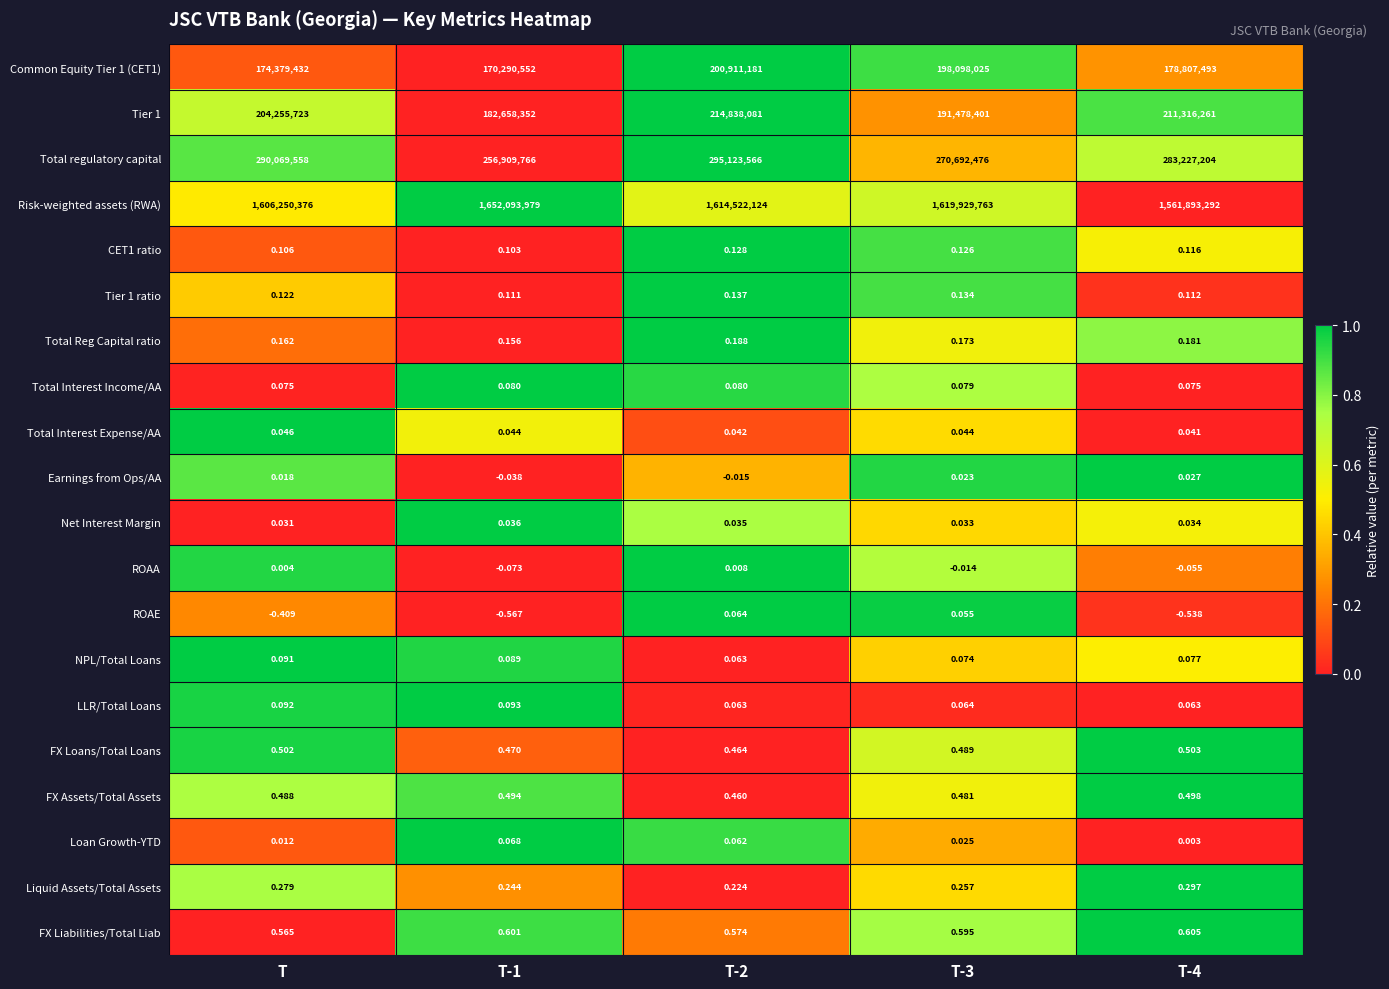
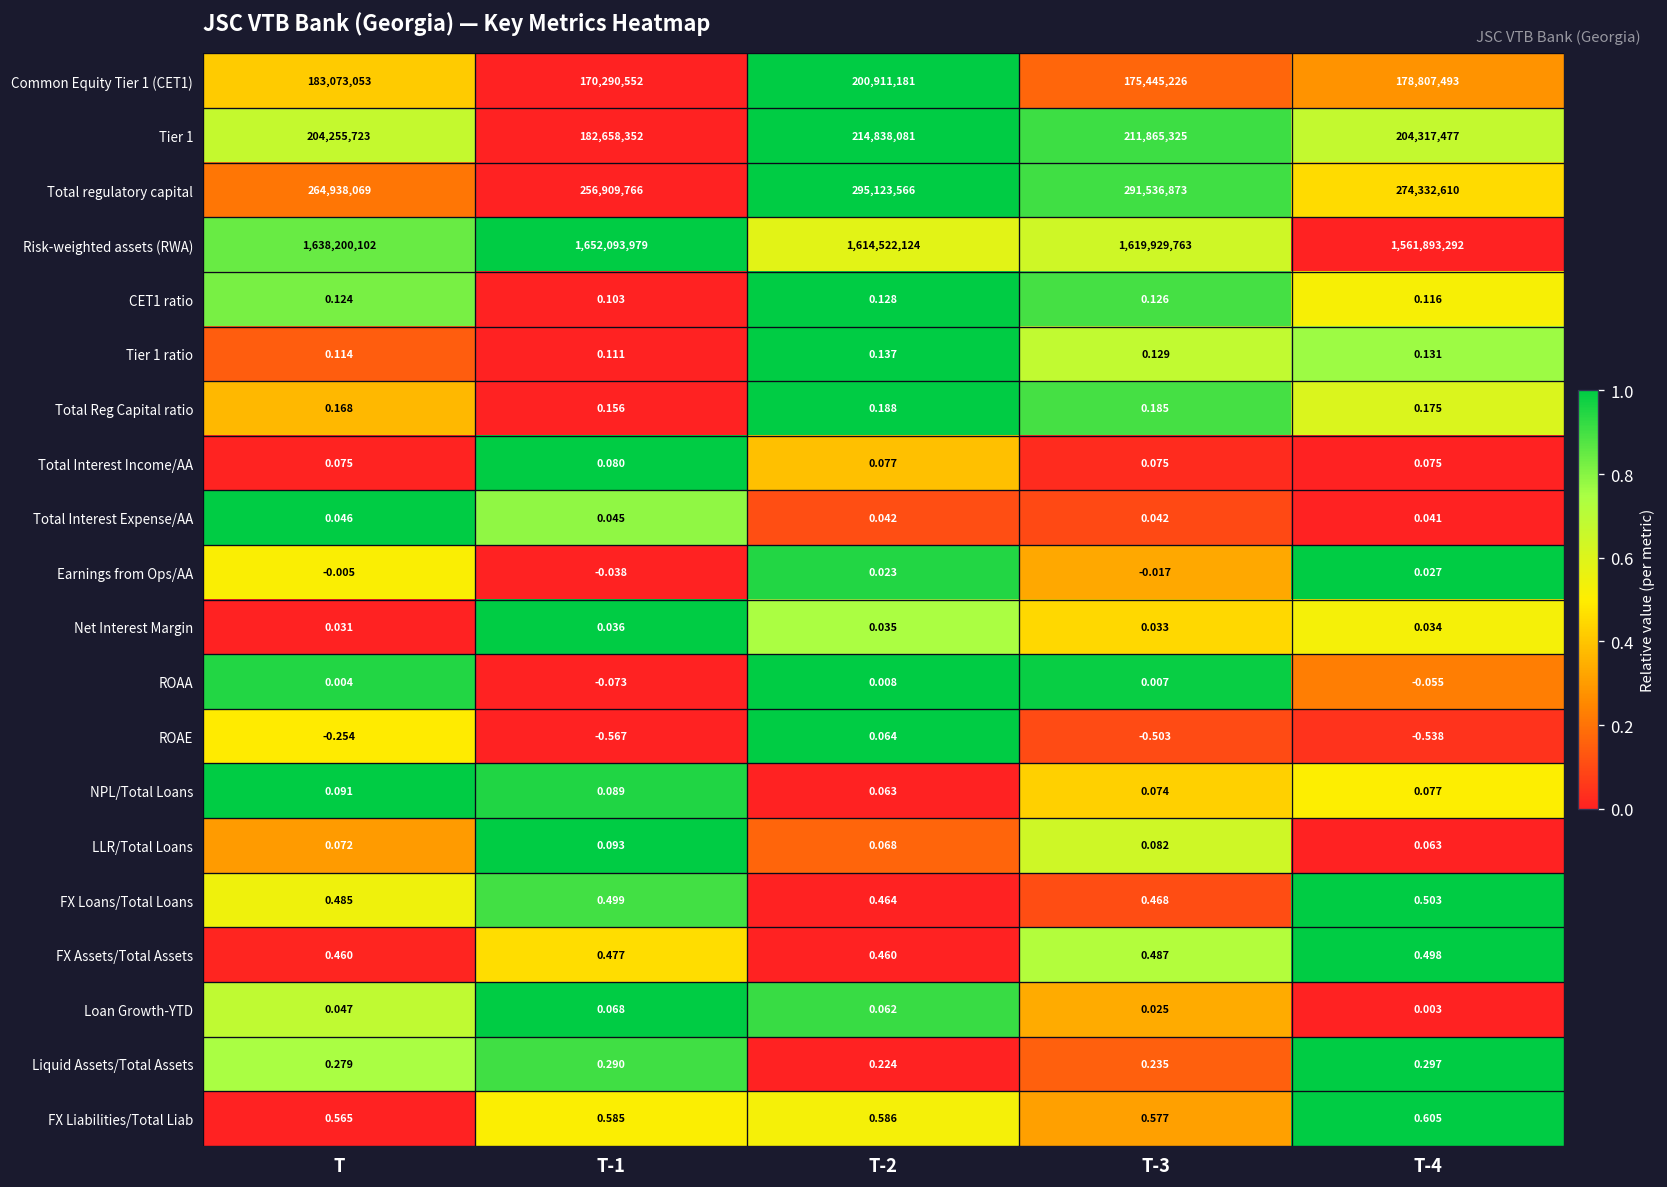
Common Equity Tier 1 (CET1), T: 174,379,432 -> 183,073,053
Common Equity Tier 1 (CET1), T-3: 198,098,025 -> 175,445,226
Tier 1, T-3: 191,478,401 -> 211,865,325
Tier 1, T-4: 211,316,261 -> 204,317,477
Total regulatory capital, T: 290,069,558 -> 264,938,069
Total regulatory capital, T-3: 270,692,476 -> 291,536,873
Total regulatory capital, T-4: 283,227,204 -> 274,332,610
Risk-weighted assets (RWA), T: 1,606,250,376 -> 1,638,200,102
CET1 ratio, T: 0.106 -> 0.124
Tier 1 ratio, T: 0.122 -> 0.114
Tier 1 ratio, T-3: 0.134 -> 0.129
Tier 1 ratio, T-4: 0.112 -> 0.131
Total Reg Capital ratio, T: 0.162 -> 0.168
Total Reg Capital ratio, T-3: 0.173 -> 0.185
Total Reg Capital ratio, T-4: 0.181 -> 0.175
Total Interest Income/AA, T-2: 0.080 -> 0.077
Total Interest Income/AA, T-3: 0.079 -> 0.075
Total Interest Expense/AA, T-1: 0.044 -> 0.045
Total Interest Expense/AA, T-3: 0.044 -> 0.042
Earnings from Ops/AA, T: 0.018 -> -0.005
Earnings from Ops/AA, T-2: -0.015 -> 0.023
Earnings from Ops/AA, T-3: 0.023 -> -0.017
ROAA, T-3: -0.014 -> 0.007
ROAE, T: -0.409 -> -0.254
ROAE, T-3: 0.055 -> -0.503
LLR/Total Loans, T: 0.092 -> 0.072
LLR/Total Loans, T-2: 0.063 -> 0.068
LLR/Total Loans, T-3: 0.064 -> 0.082
FX Loans/Total Loans, T: 0.502 -> 0.485
FX Loans/Total Loans, T-1: 0.470 -> 0.499
FX Loans/Total Loans, T-3: 0.489 -> 0.468
FX Assets/Total Assets, T: 0.488 -> 0.460
FX Assets/Total Assets, T-1: 0.494 -> 0.477
FX Assets/Total Assets, T-3: 0.481 -> 0.487
Loan Growth-YTD, T: 0.012 -> 0.047
Liquid Assets/Total Assets, T-1: 0.244 -> 0.290
Liquid Assets/Total Assets, T-3: 0.257 -> 0.235
FX Liabilities/Total Liab, T-1: 0.601 -> 0.585
FX Liabilities/Total Liab, T-2: 0.574 -> 0.586
FX Liabilities/Total Liab, T-3: 0.595 -> 0.577
